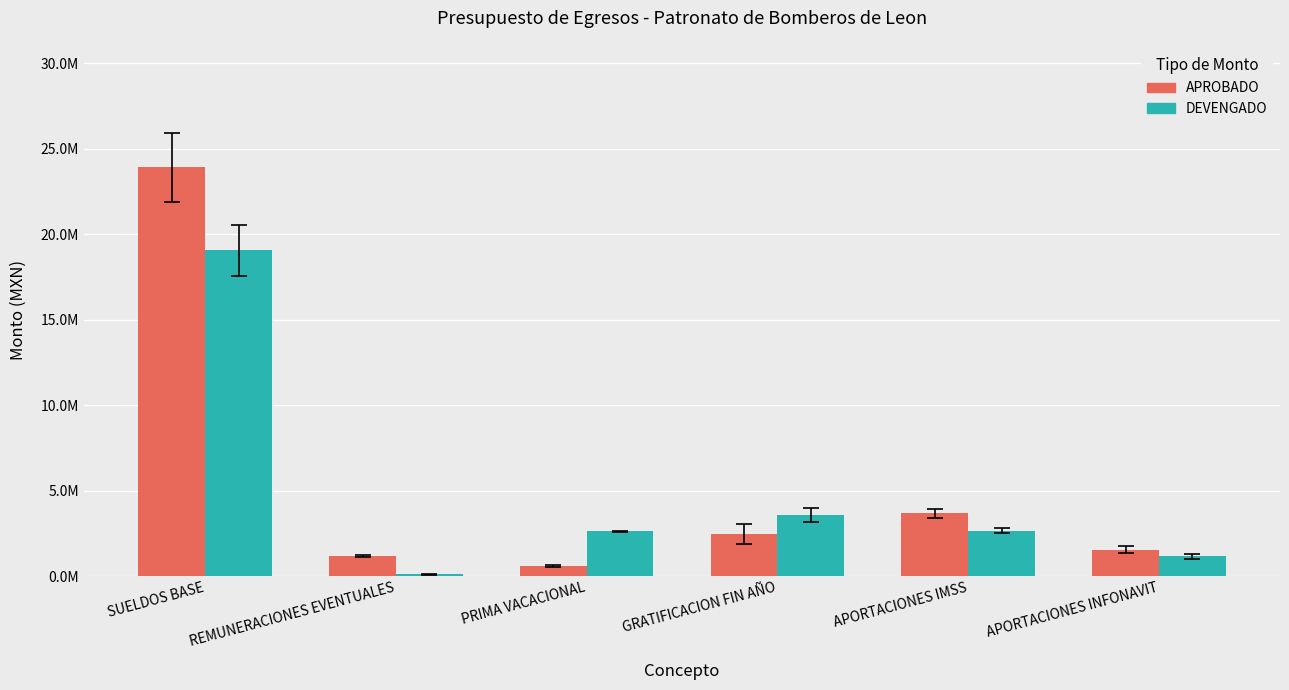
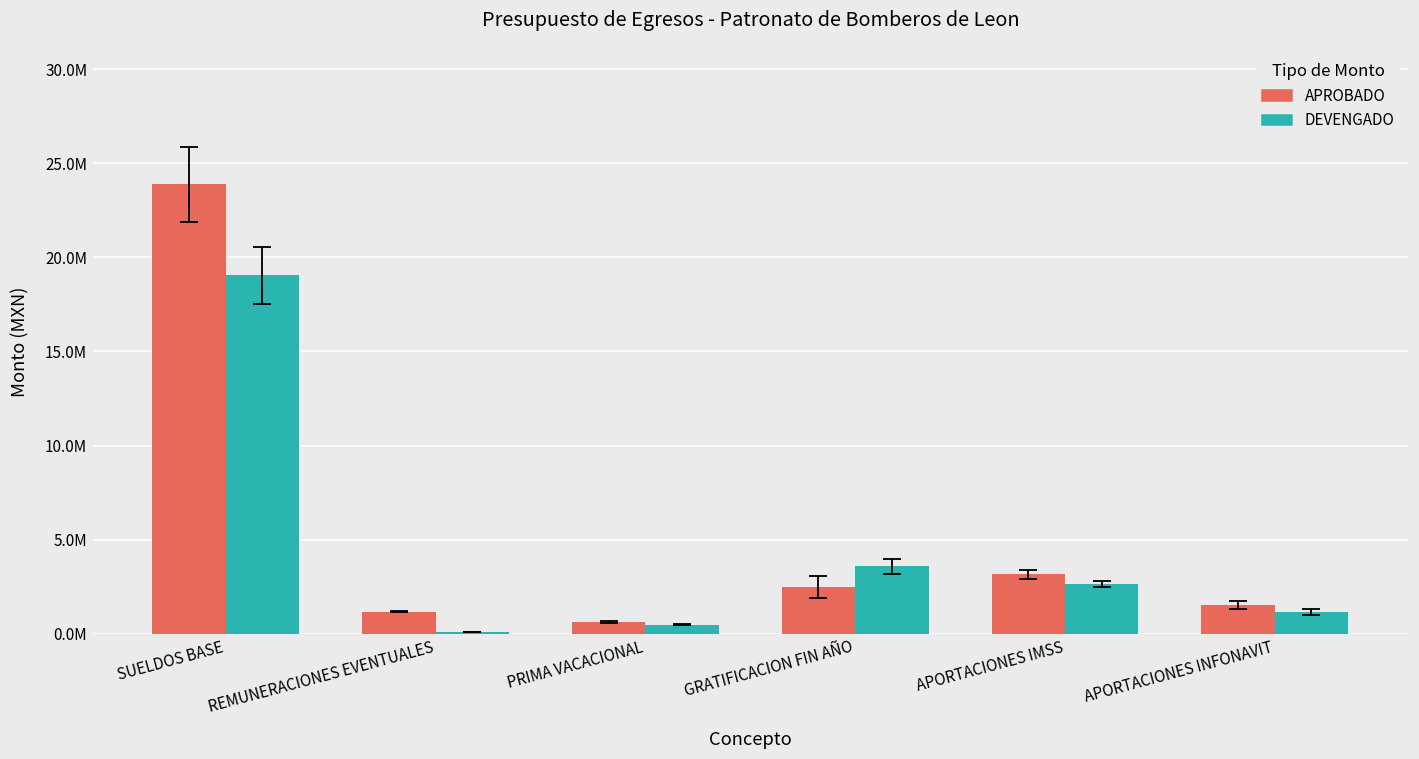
DEVENGADO, PRIMA VACACIONAL: 2600000 -> 500000
APROBADO, APORTACIONES IMSS: 3700000 -> 3200000
